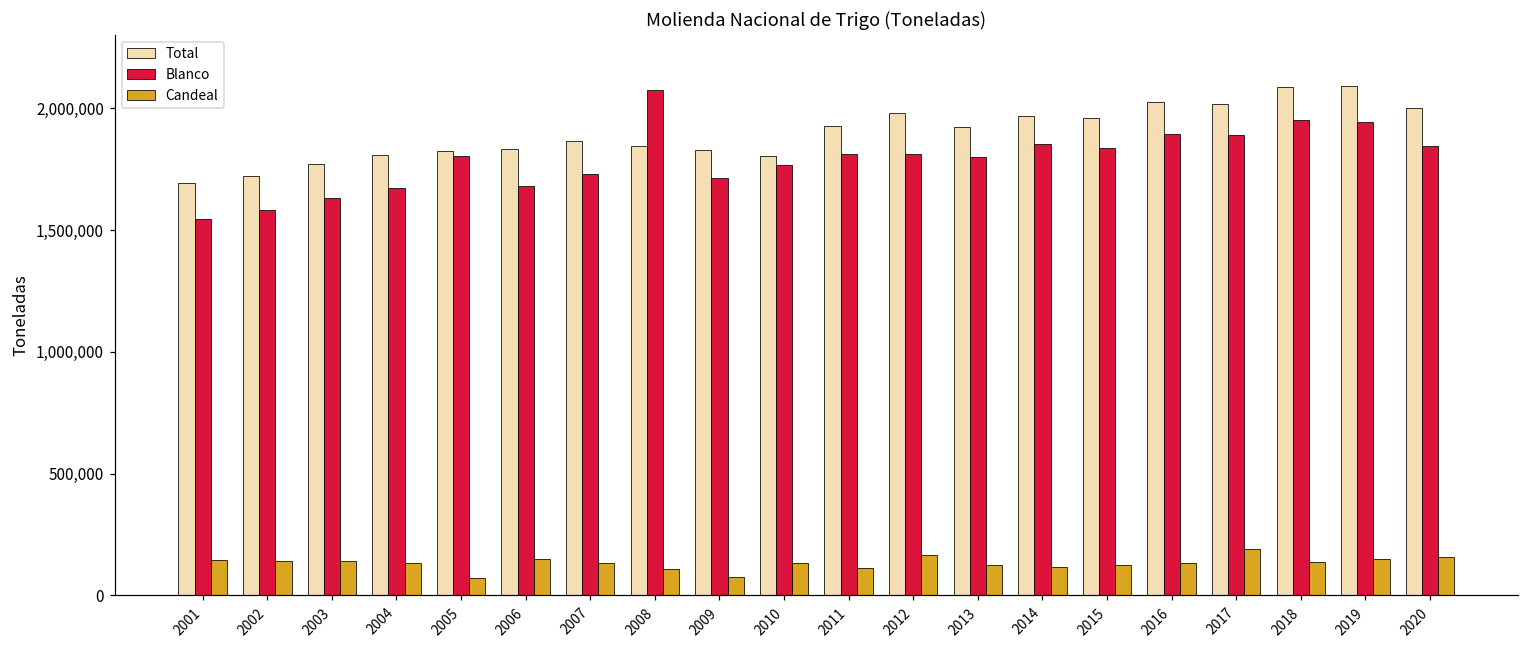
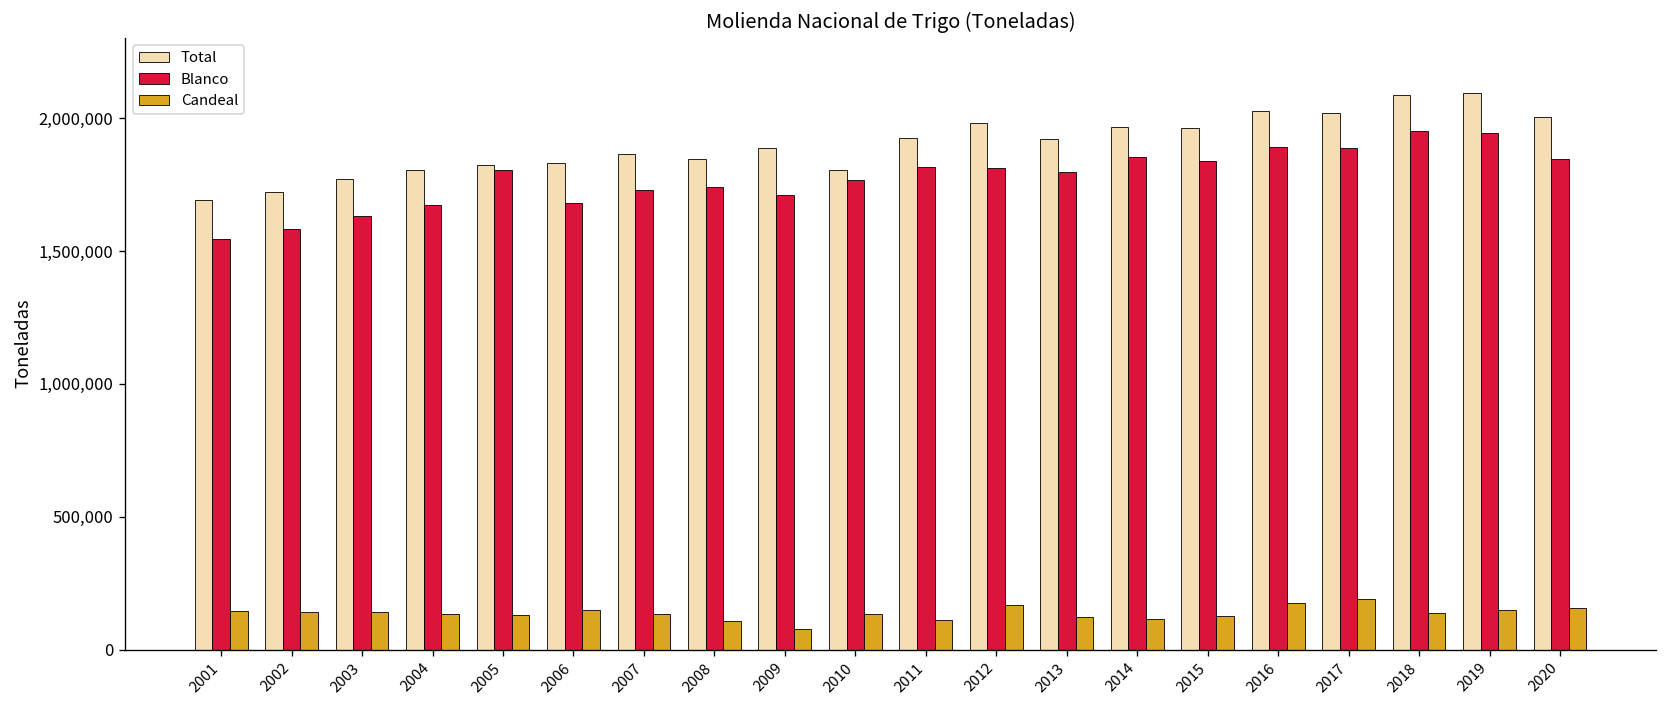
Candeal, 2005: 70,000 -> 130,000
Blanco, 2008: 2,080,000 -> 1,740,000
Total, 2009: 1,830,000 -> 1,890,000
Candeal, 2016: 130,000 -> 180,000
